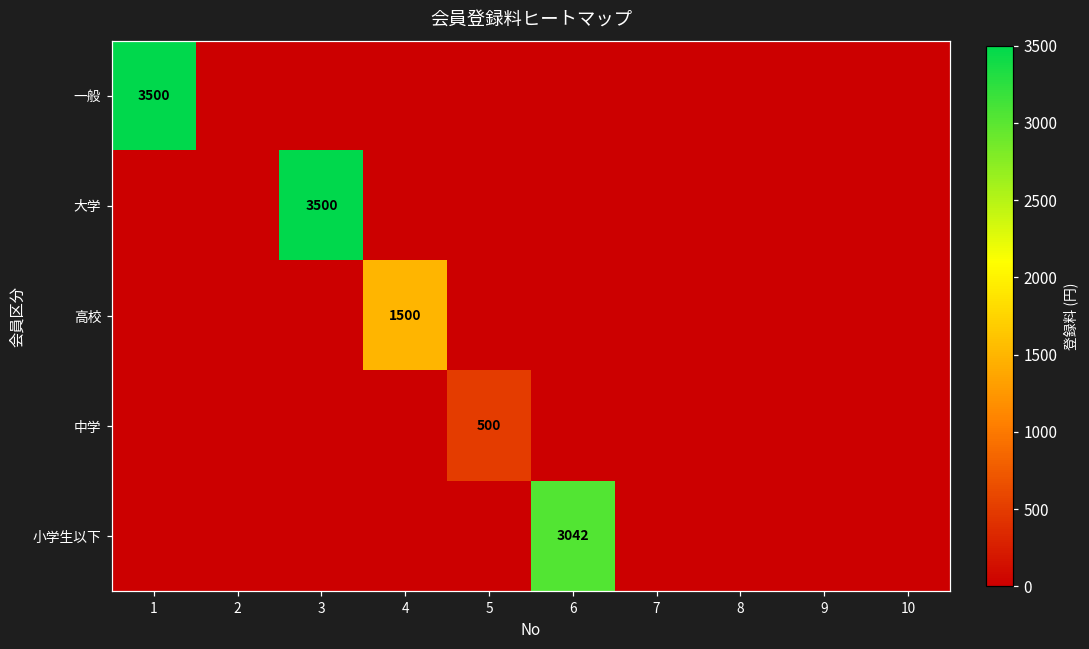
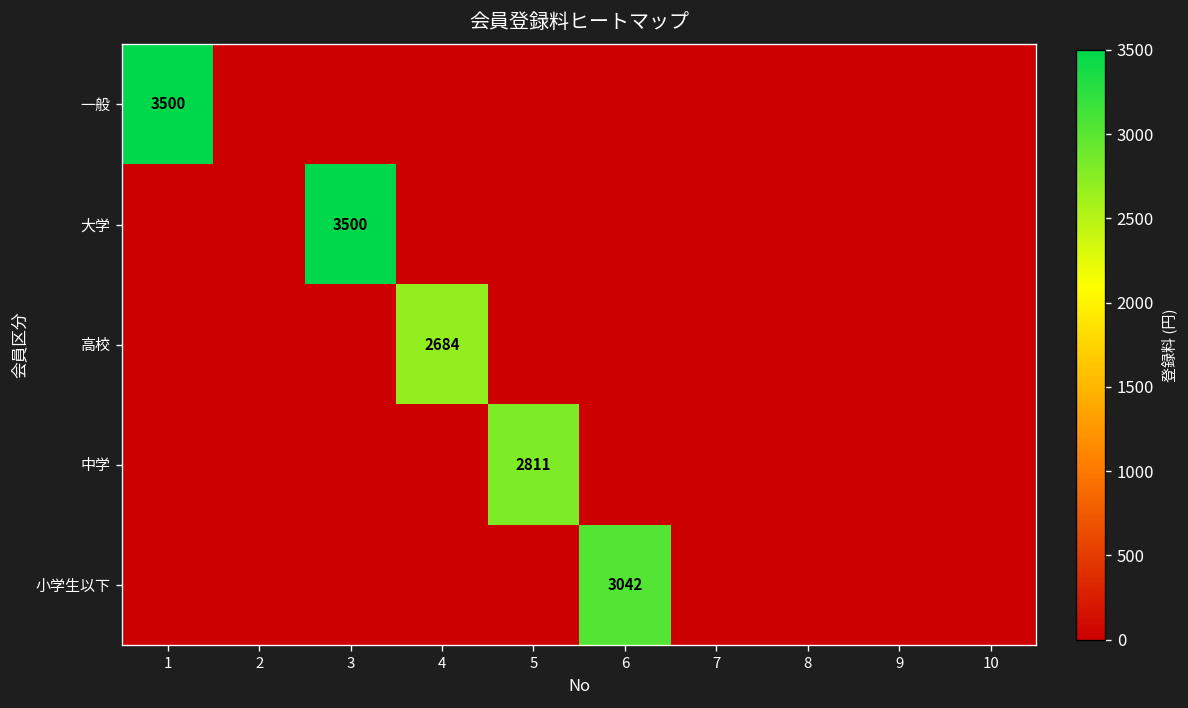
高校, 4: 1500 -> 2684
中学, 5: 500 -> 2811
